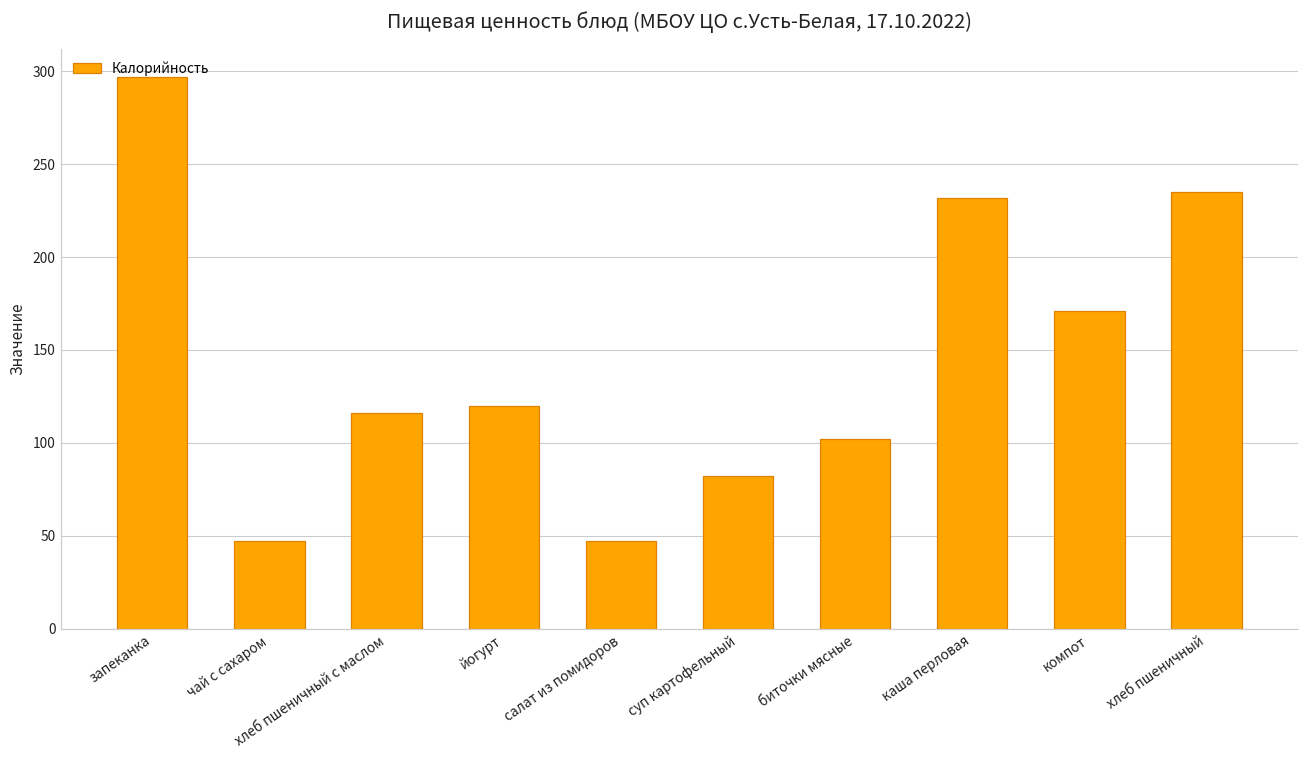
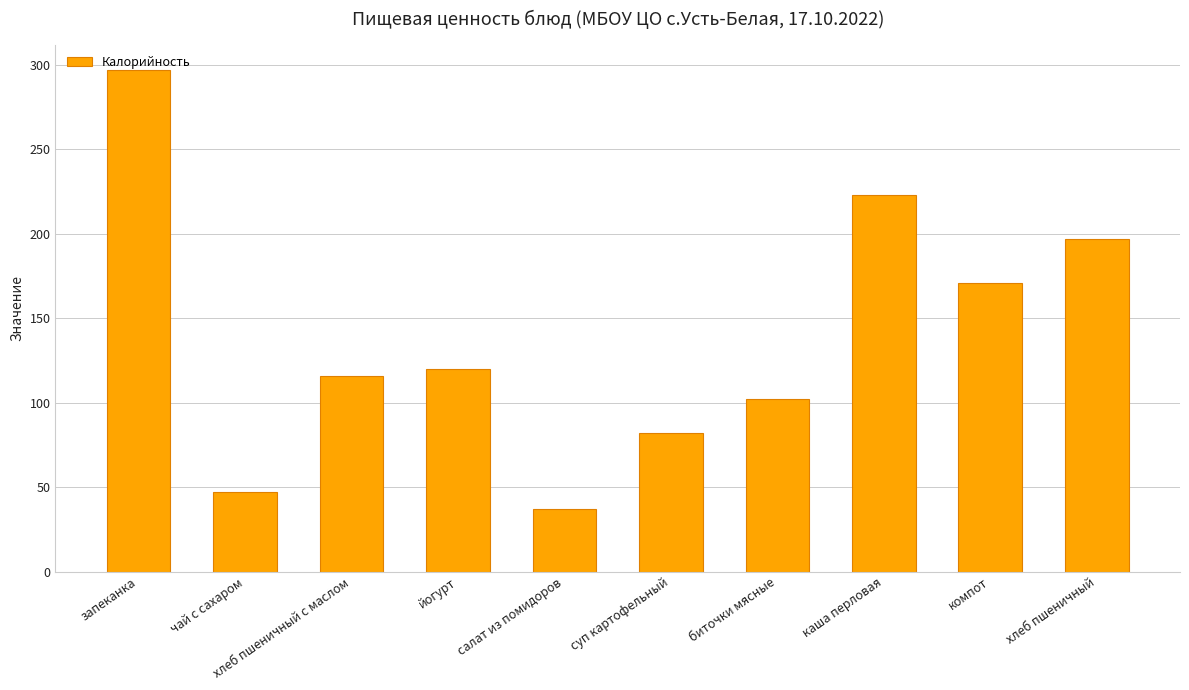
салат из помидоров: 47 -> 37
каша перловая: 232 -> 223
хлеб пшеничный: 235 -> 197
